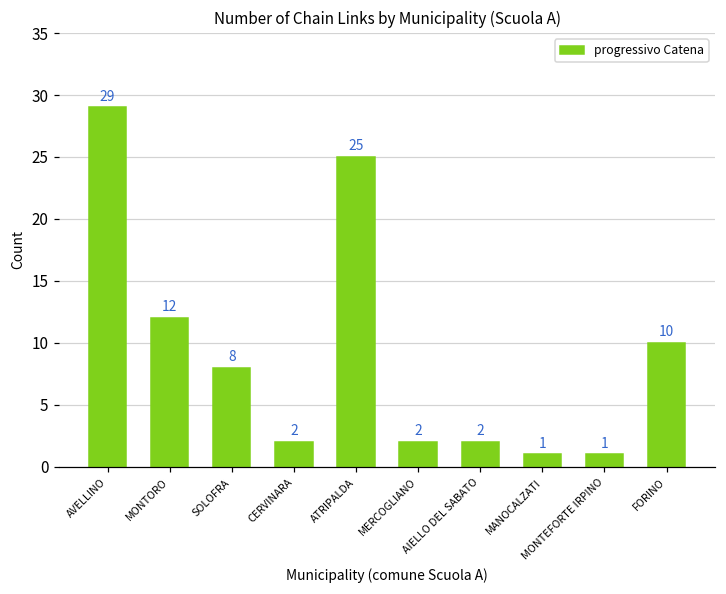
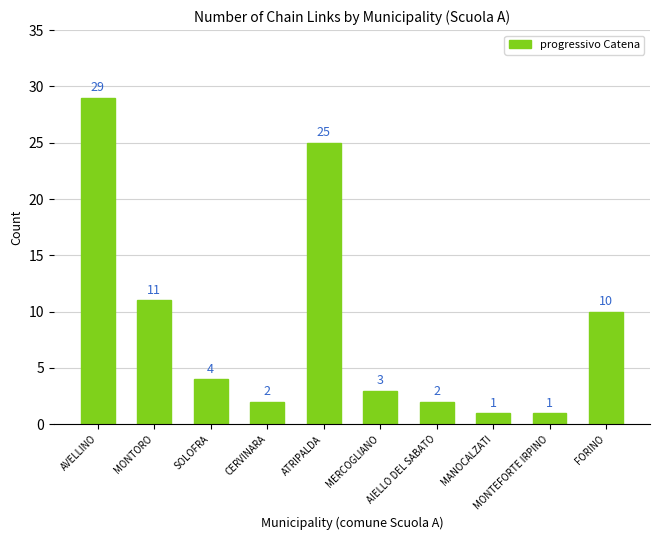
MONTORO: 12 -> 11
SOLOFRA: 8 -> 4
MERCOGLIANO: 2 -> 3
